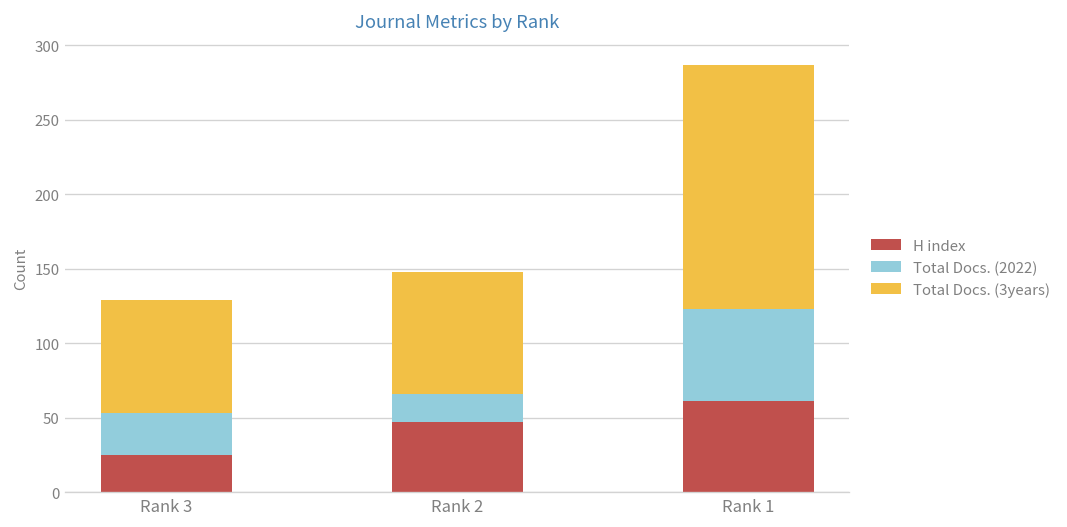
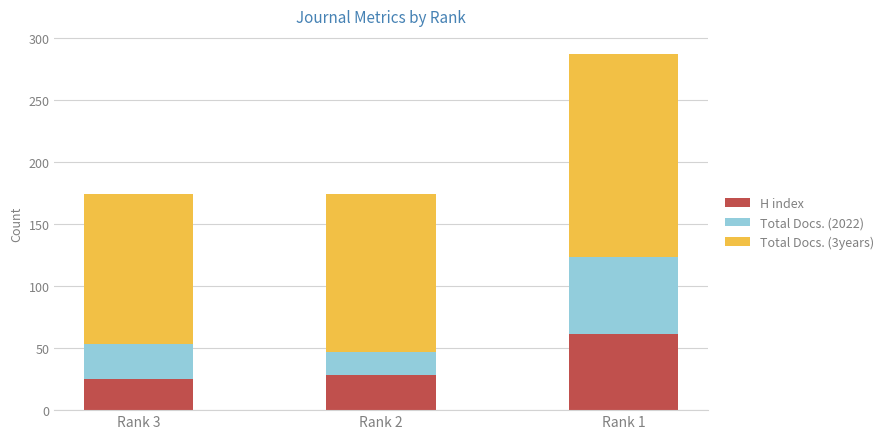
Total Docs. (3years), Rank 3: 76 -> 121
H index, Rank 2: 47 -> 28
Total Docs. (3years), Rank 2: 82 -> 127
